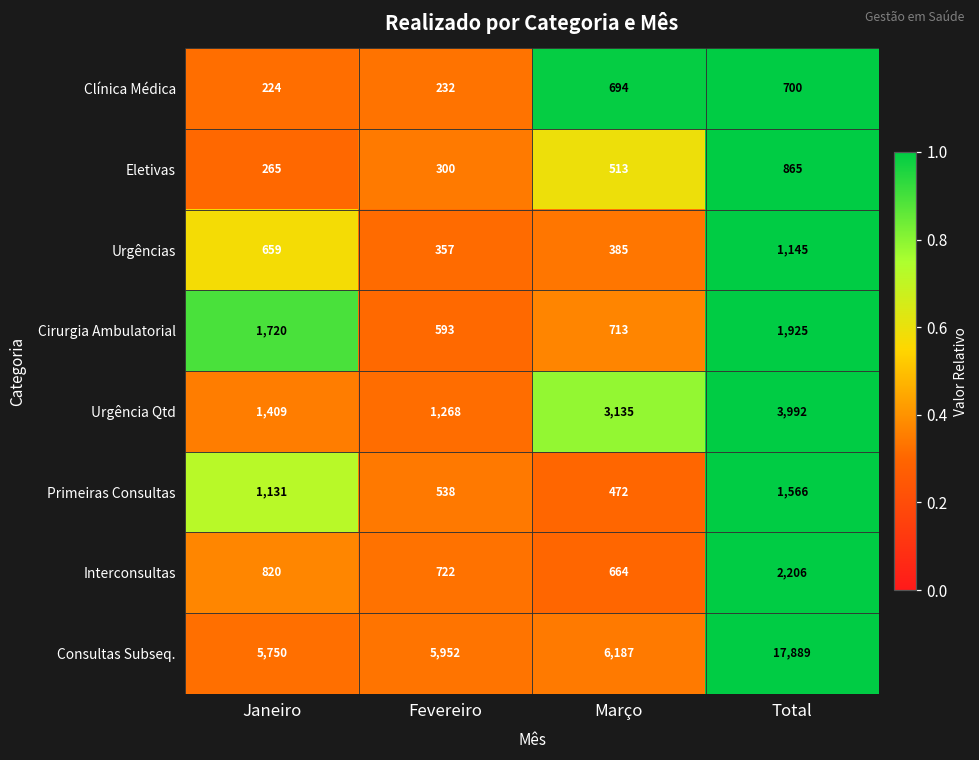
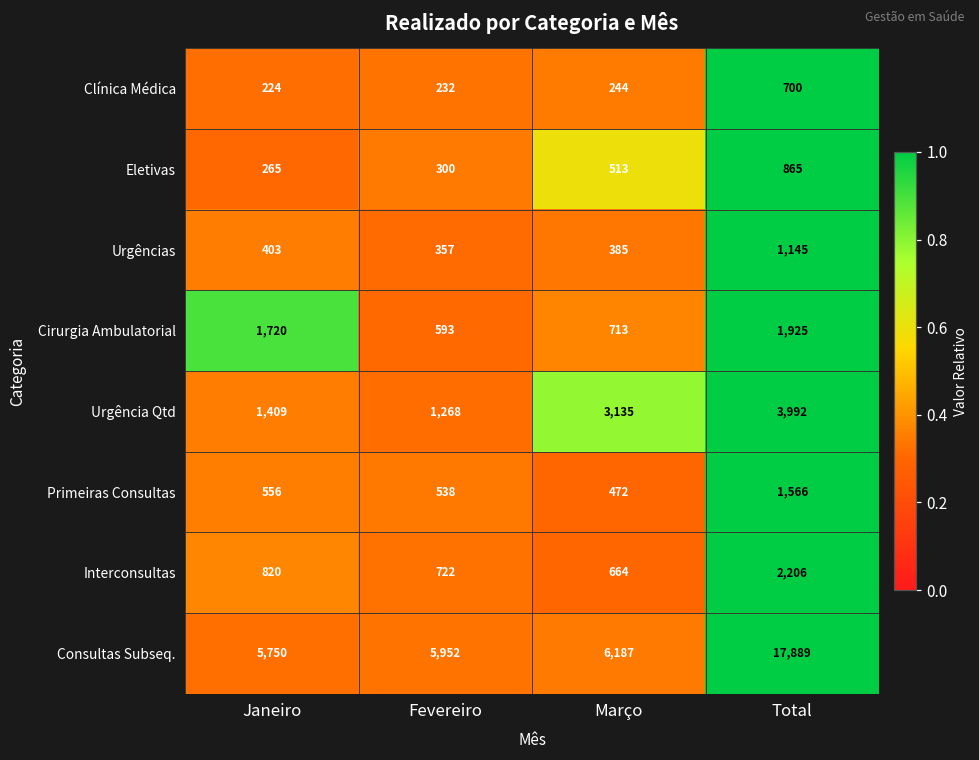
Clínica Médica, Março: 694 -> 244
Urgências, Janeiro: 659 -> 403
Primeiras Consultas, Janeiro: 1,131 -> 556
